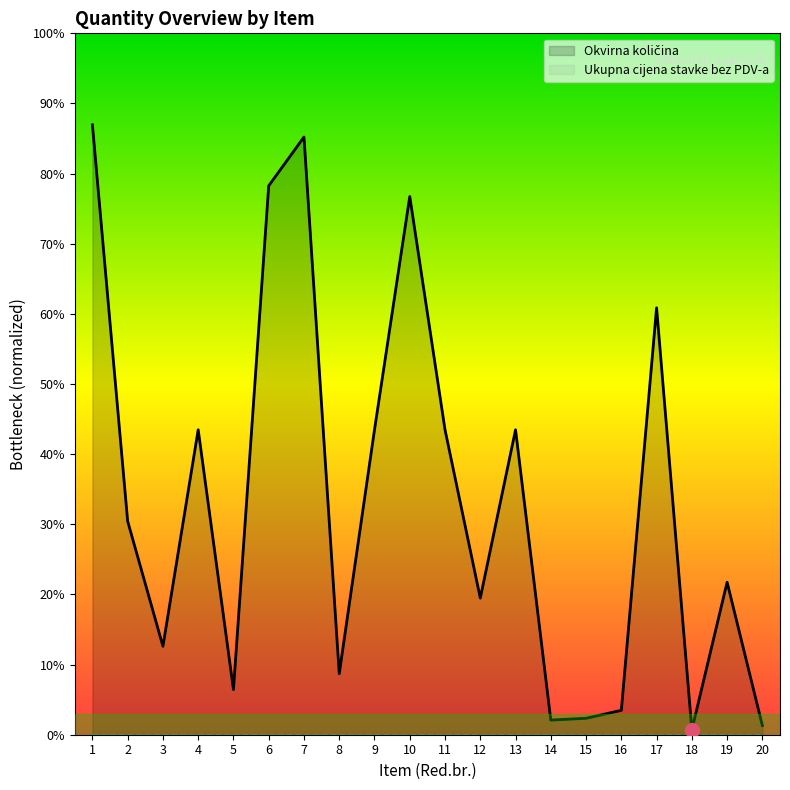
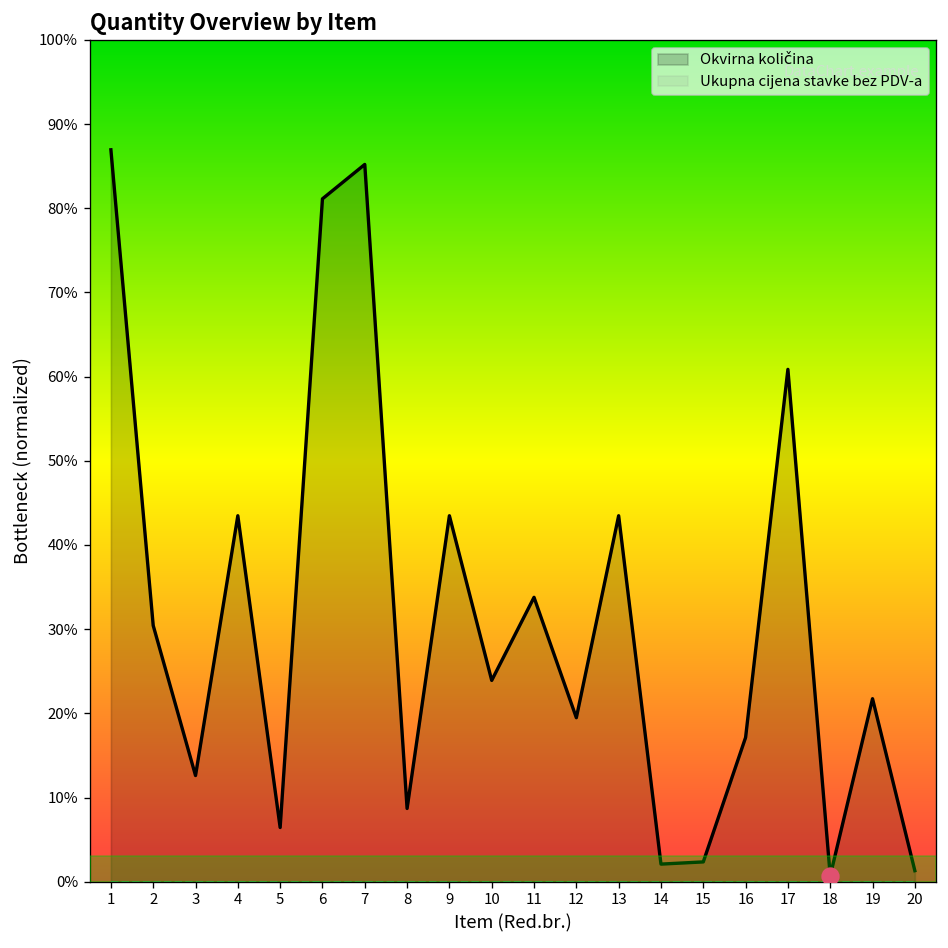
Okvirna količina, 6: 78% -> 81%
Okvirna količina, 10: 77% -> 24%
Okvirna količina, 11: 43% -> 34%
Okvirna količina, 16: 3% -> 17%
